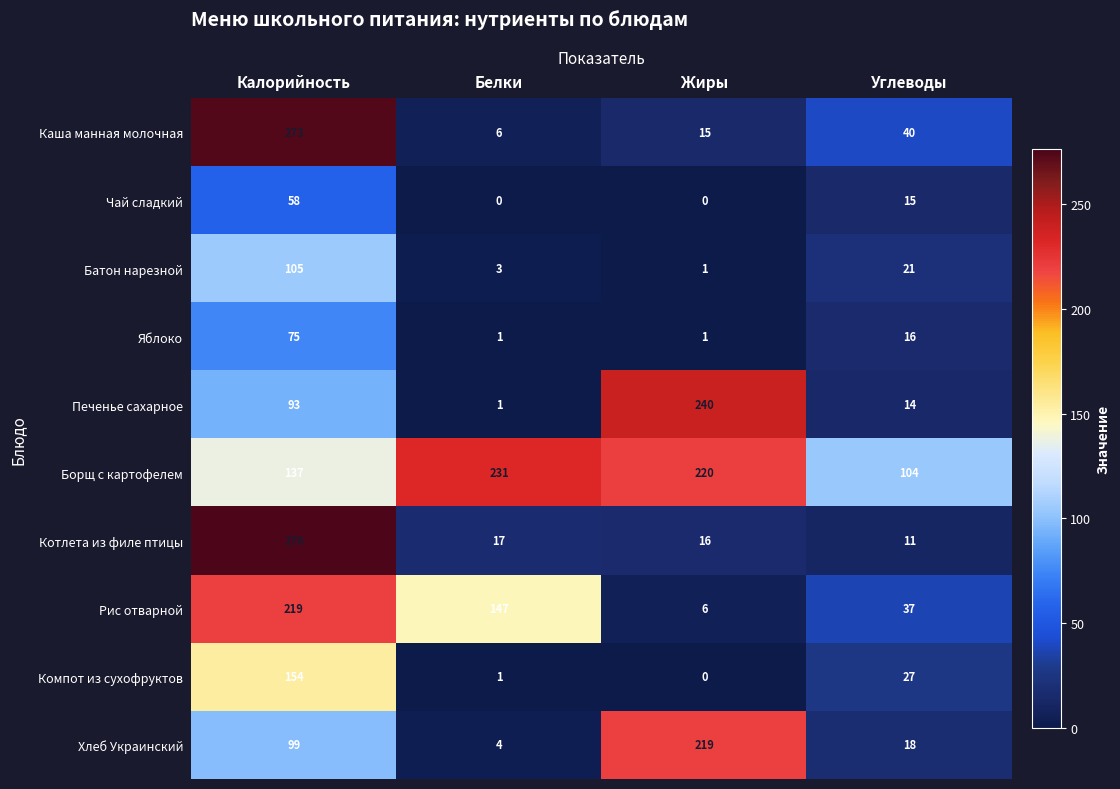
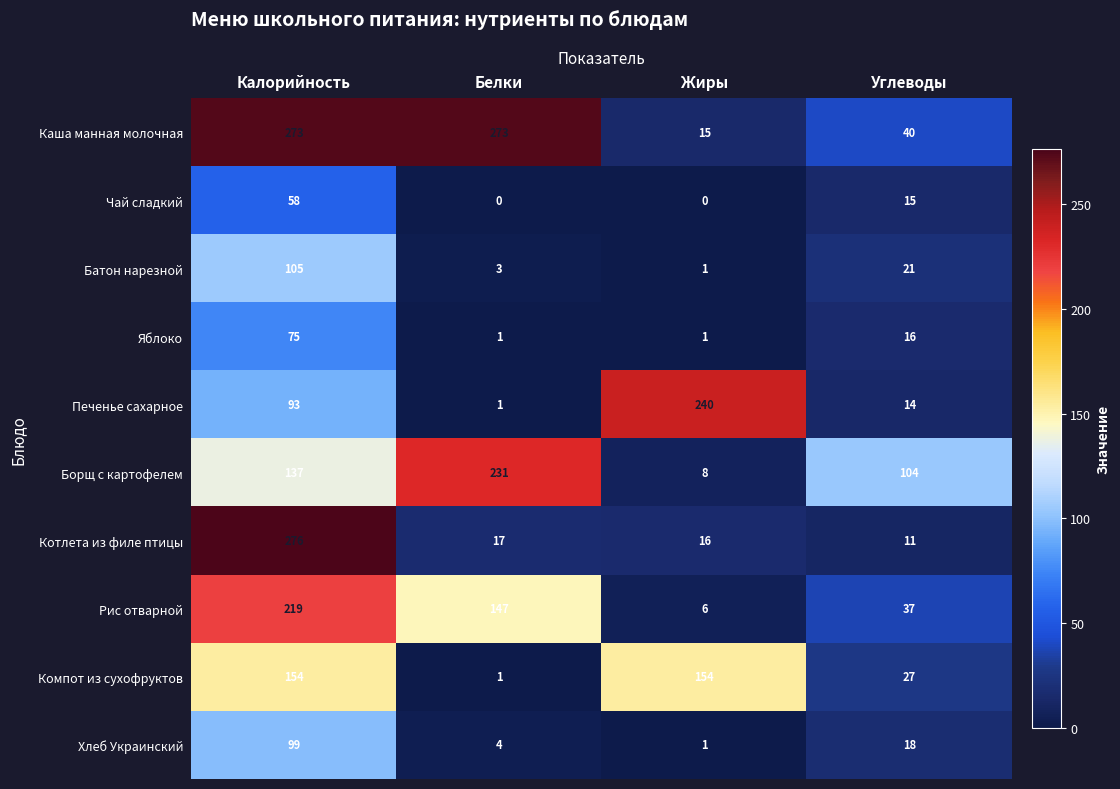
Каша манная молочная, Белки: 6 -> 273
Борщ с картофелем, Жиры: 220 -> 8
Компот из сухофруктов, Жиры: 0 -> 154
Хлеб Украинский, Жиры: 219 -> 1
